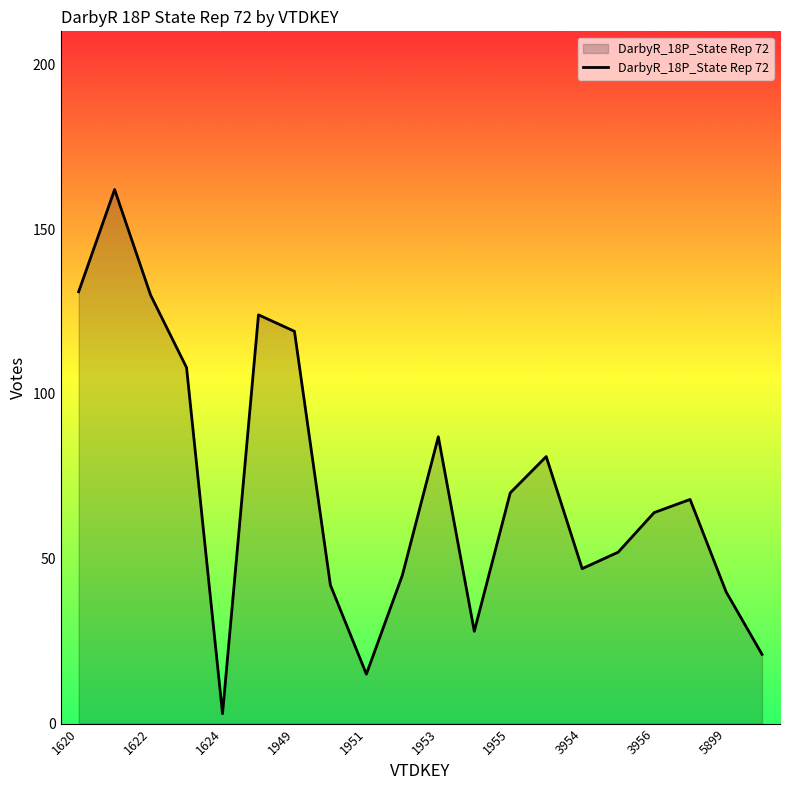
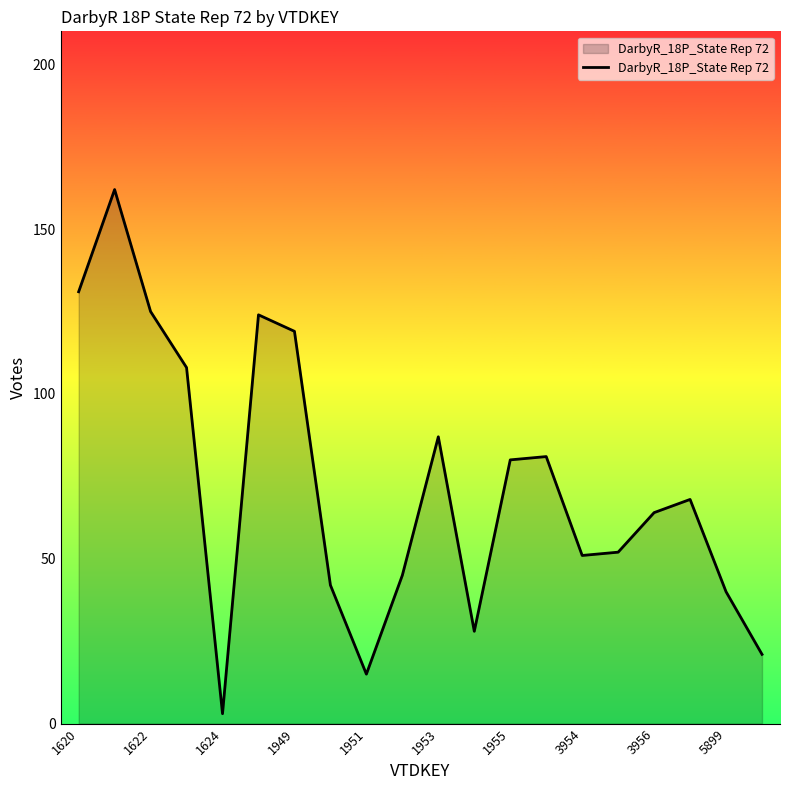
1622: 130 -> 125
1955: 70 -> 80
3954: 47 -> 51
